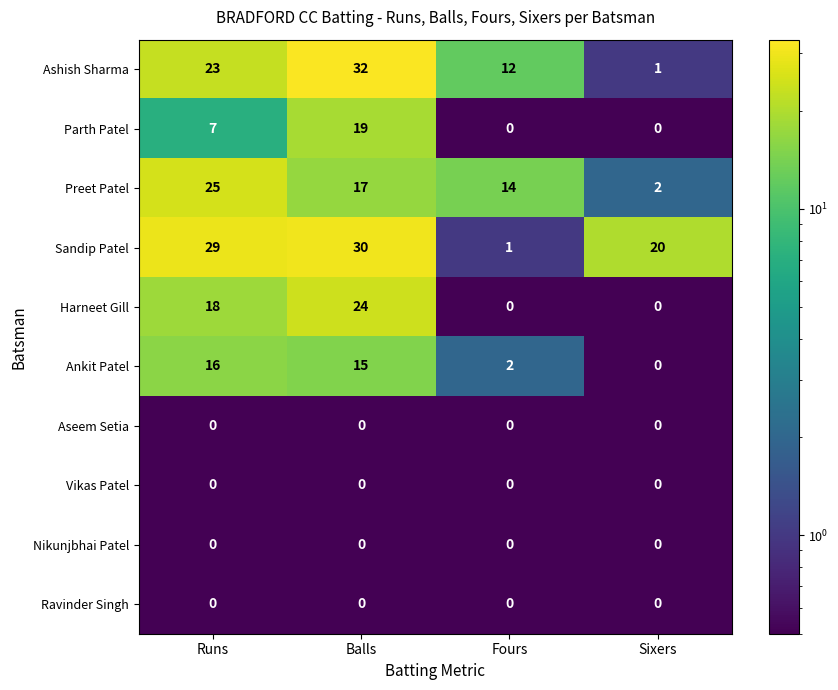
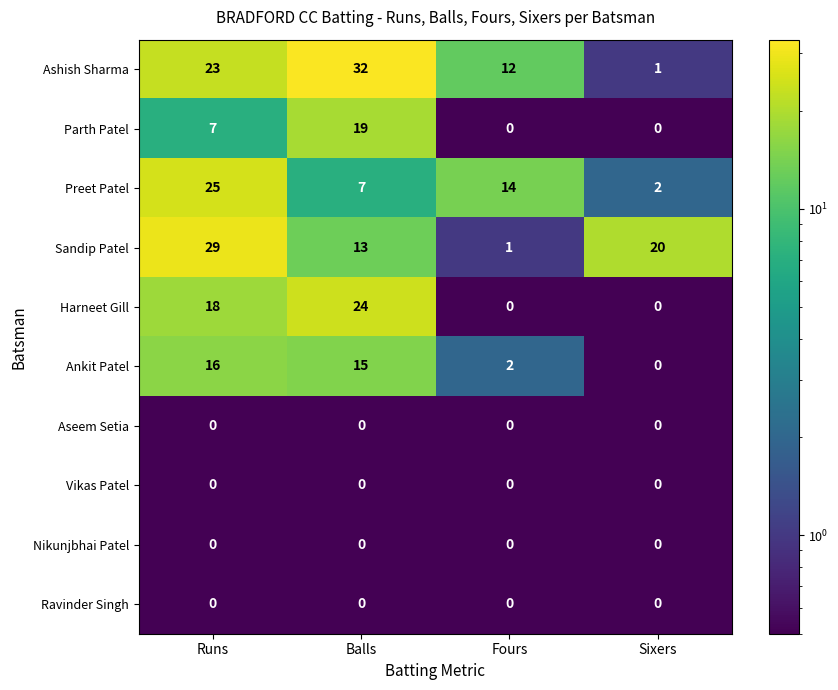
Preet Patel, Balls: 17 -> 7
Sandip Patel, Balls: 30 -> 13
